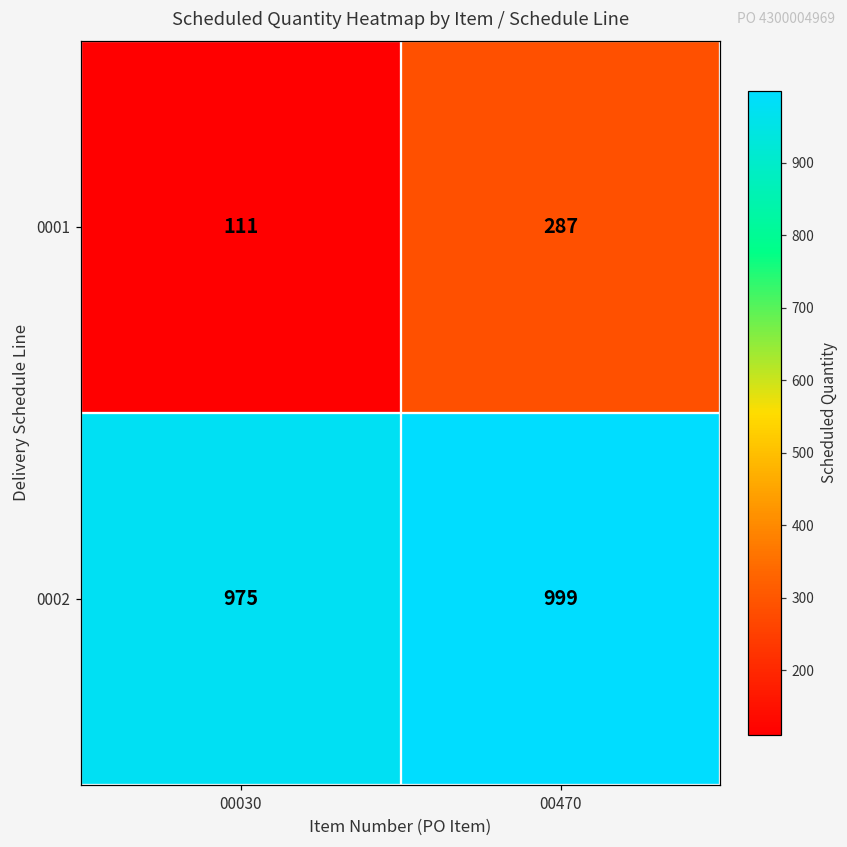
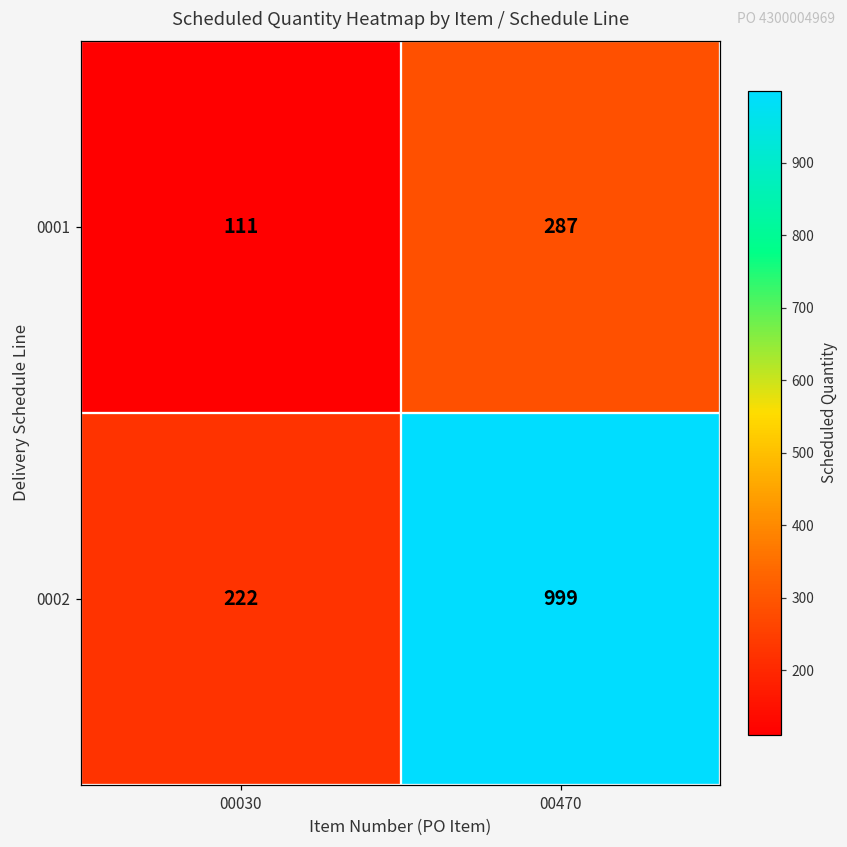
0002, 00030: 975 -> 222
